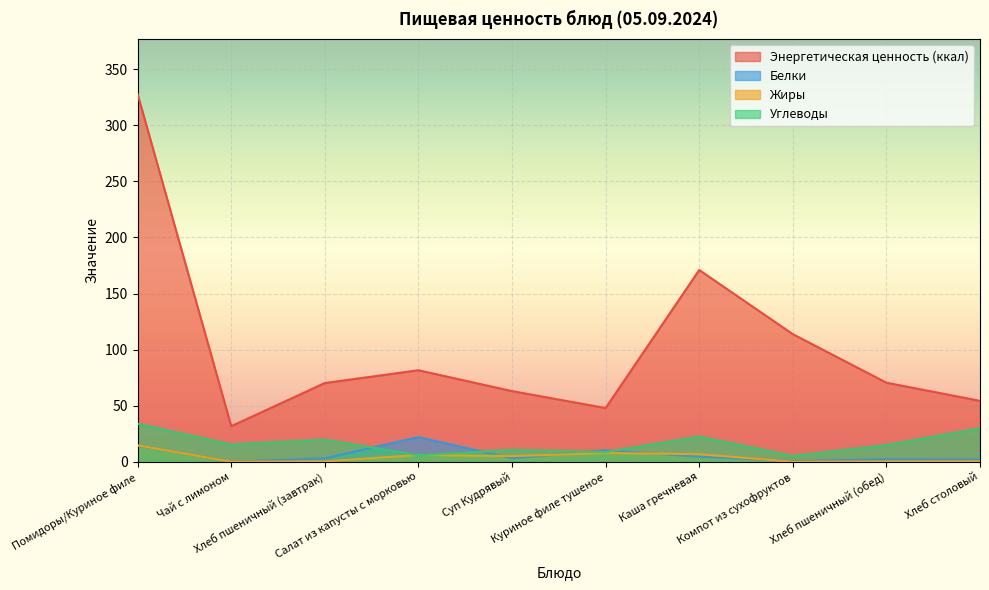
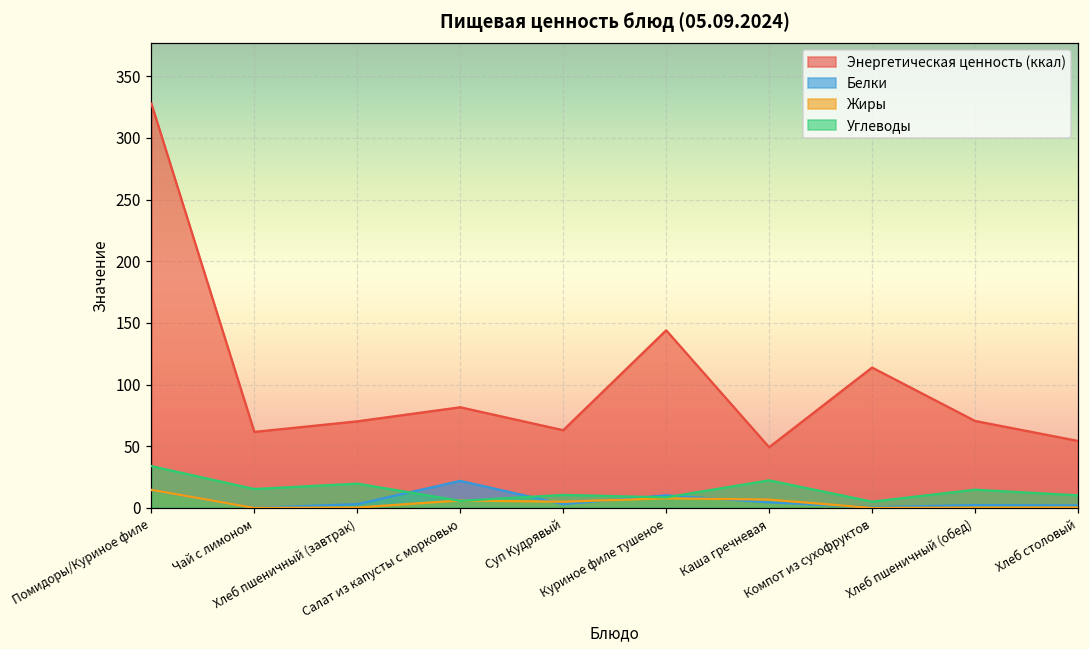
Энергетическая ценность (ккал), Чай с лимоном: 32 -> 62
Энергетическая ценность (ккал), Куриное филе тушеное: 48 -> 144
Энергетическая ценность (ккал), Каша гречневая: 171 -> 49
Углеводы, Хлеб столовый: 30 -> 10
